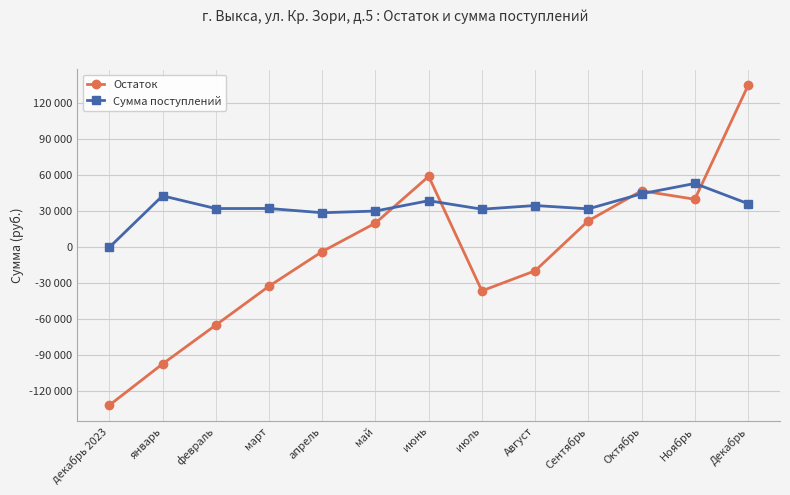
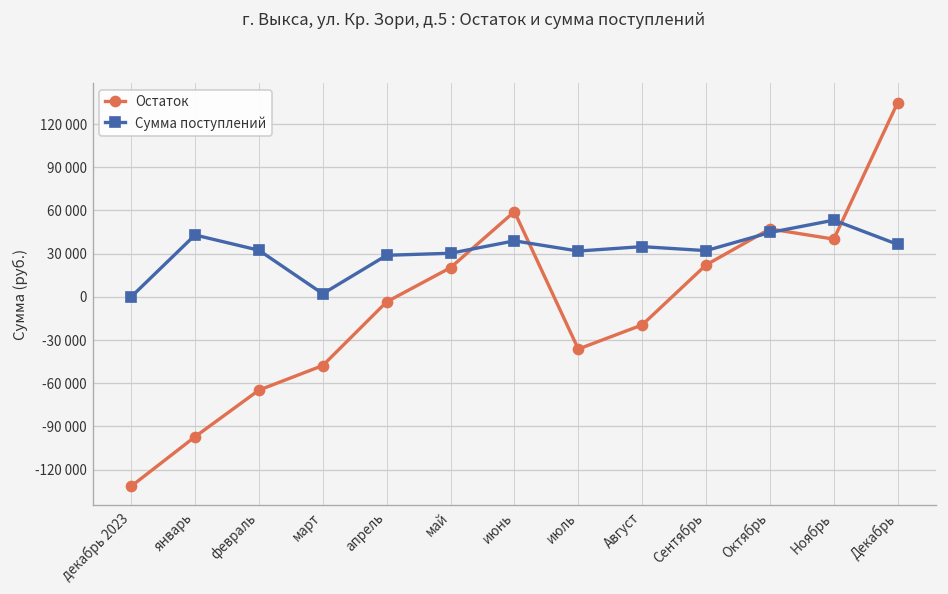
Остаток, март: -32000 -> -48000
Сумма поступлений, март: 32000 -> 2000
